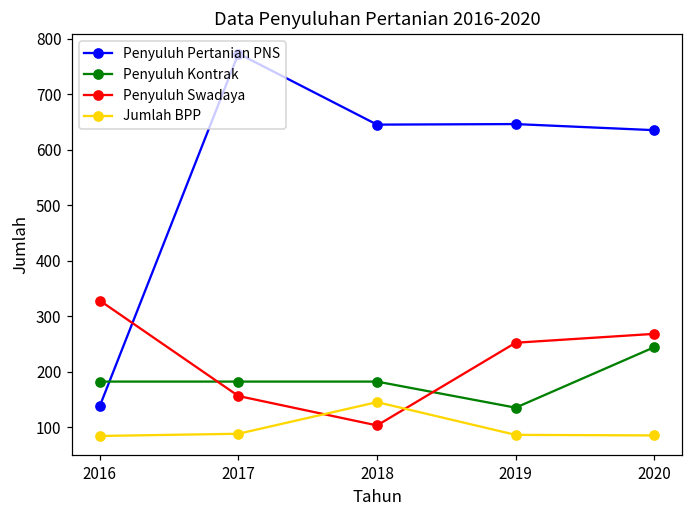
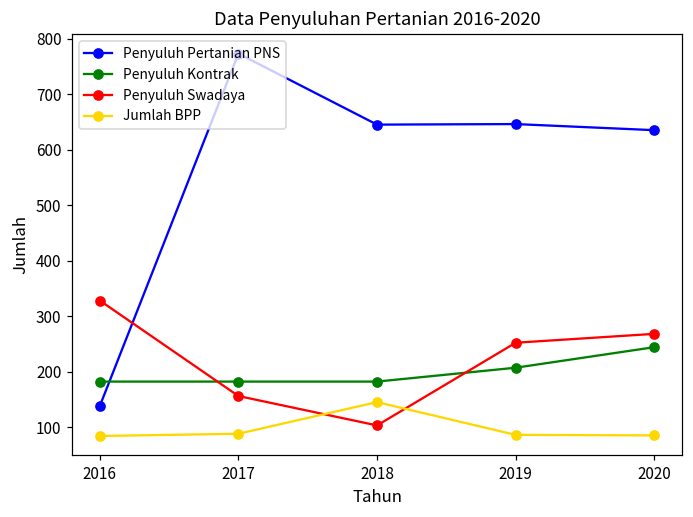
Penyuluh Kontrak, 2019: 140 -> 210
